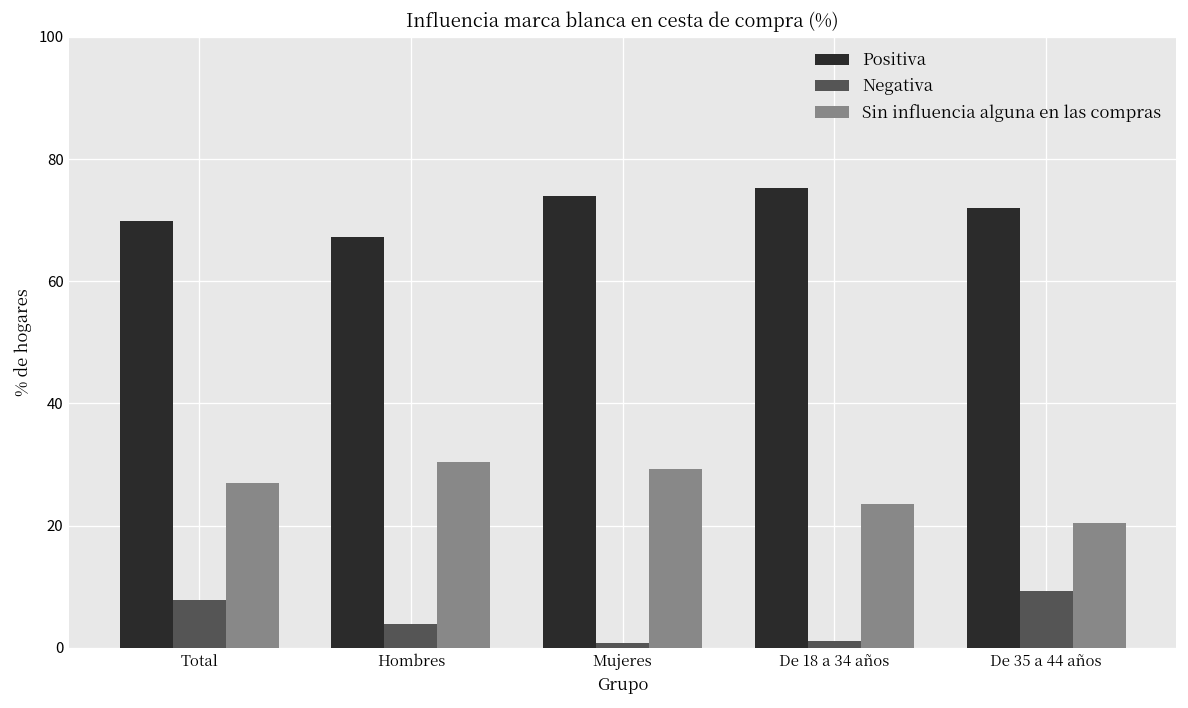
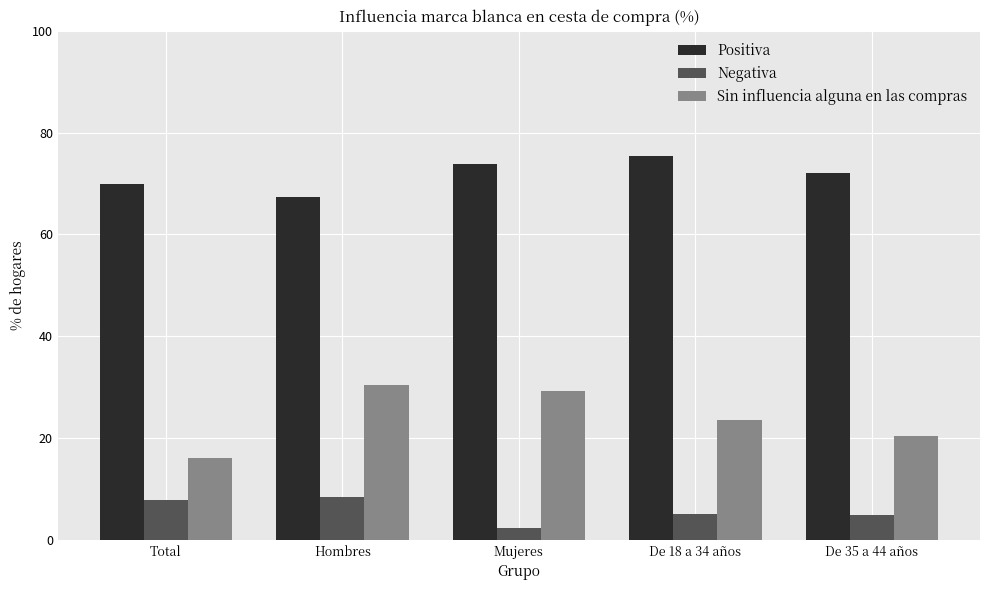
Sin influencia alguna en las compras, Total: 27 -> 16
Negativa, Hombres: 4 -> 8
Negativa, Mujeres: 1 -> 2
Negativa, De 18 a 34 años: 1 -> 5
Negativa, De 35 a 44 años: 9 -> 5
